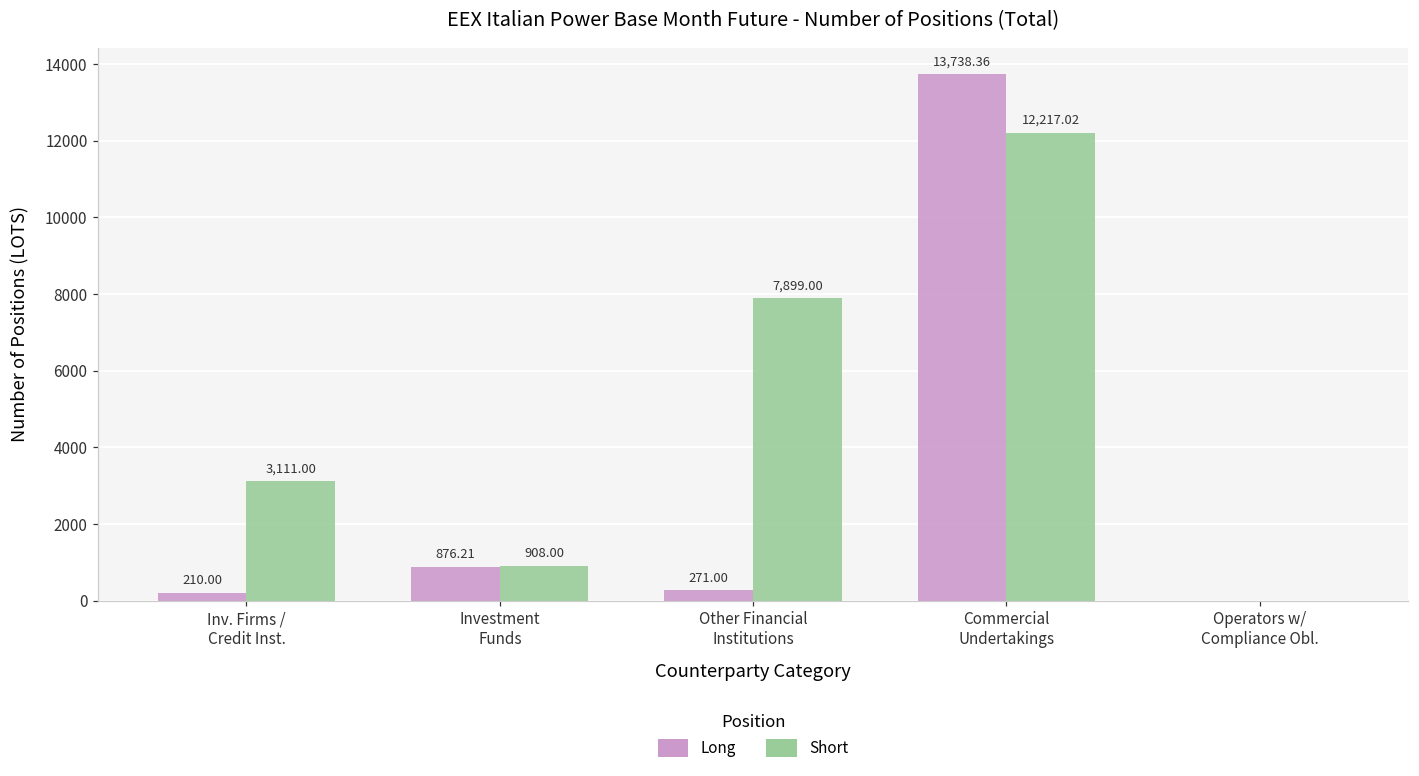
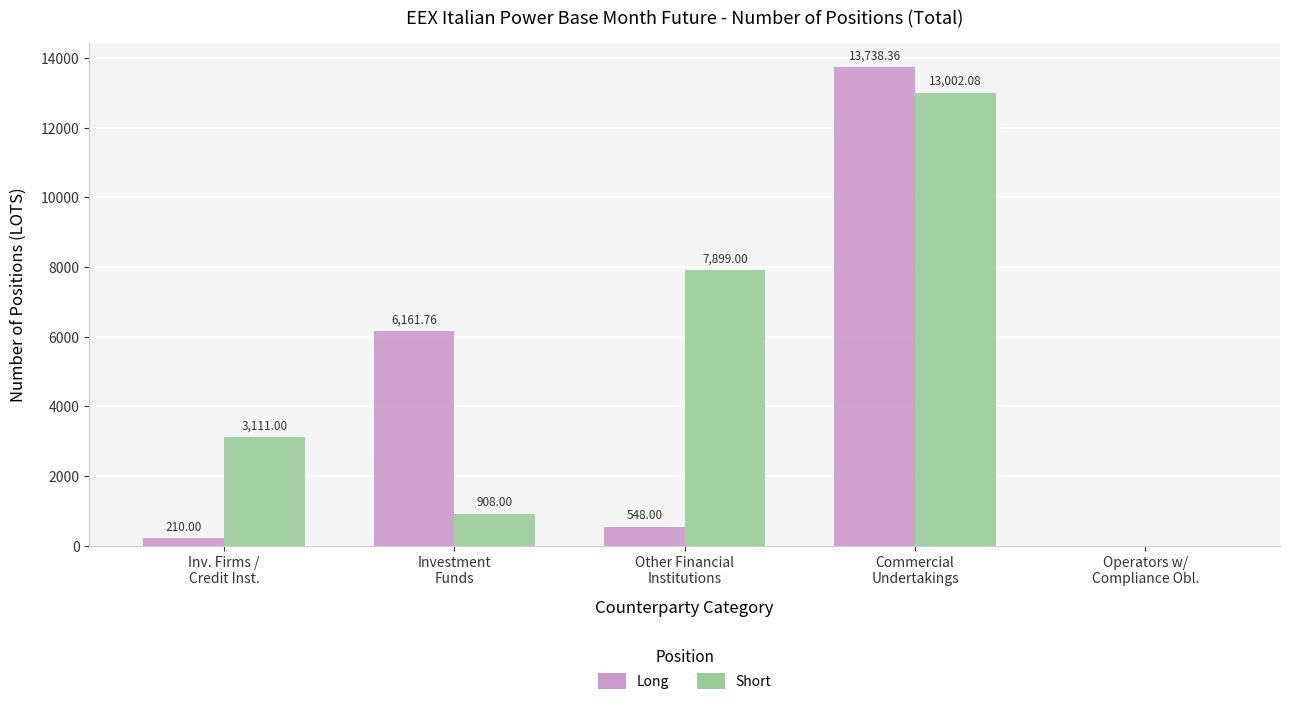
Long, Investment Funds: 876.21 -> 6,161.76
Long, Other Financial Institutions: 271.00 -> 548.00
Short, Commercial Undertakings: 12,217.02 -> 13,002.08
